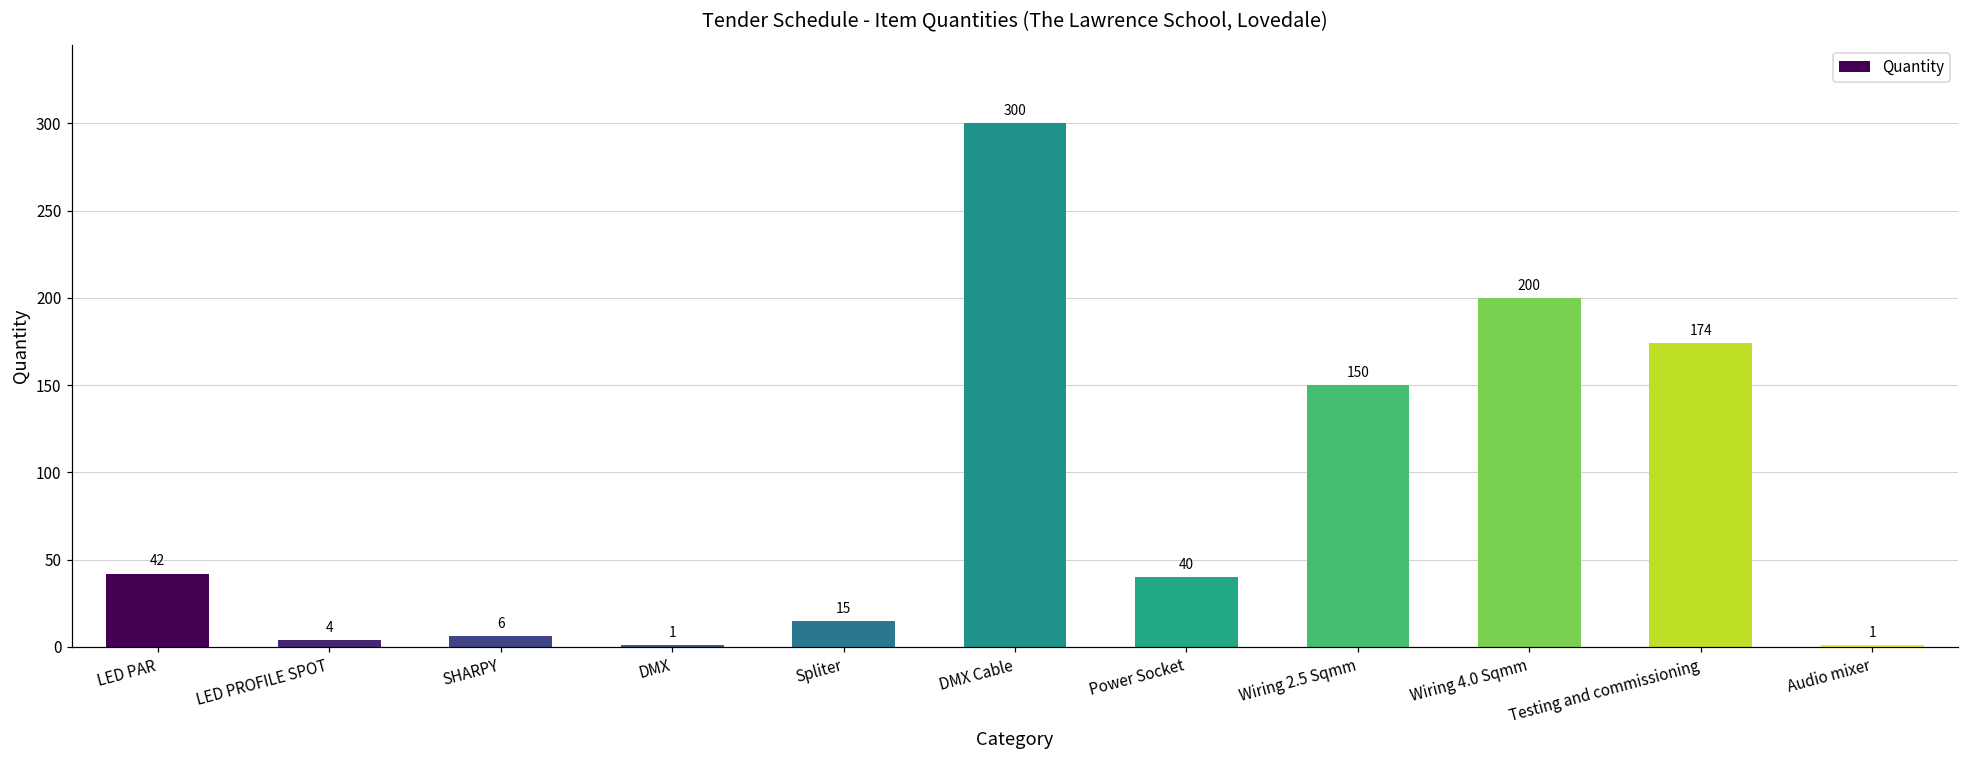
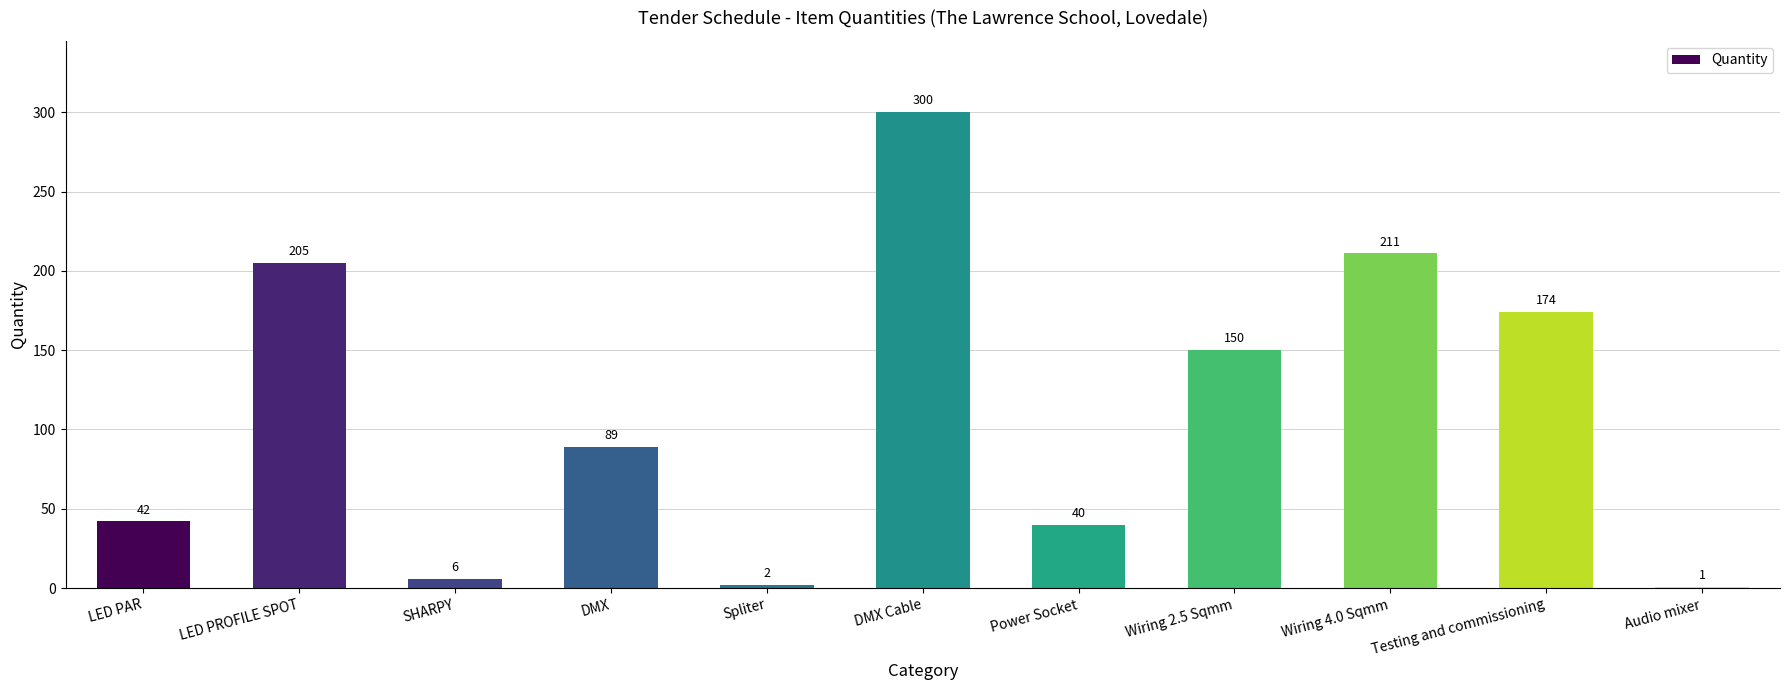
LED PROFILE SPOT: 4 -> 205
DMX: 1 -> 89
Spliter: 15 -> 2
Wiring 4.0 Sqmm: 200 -> 211
